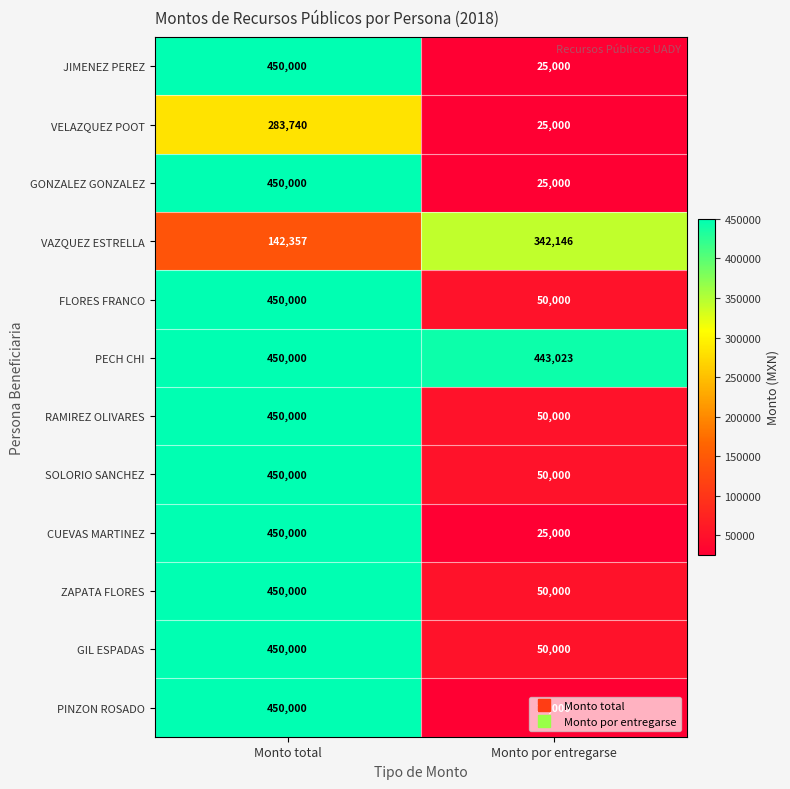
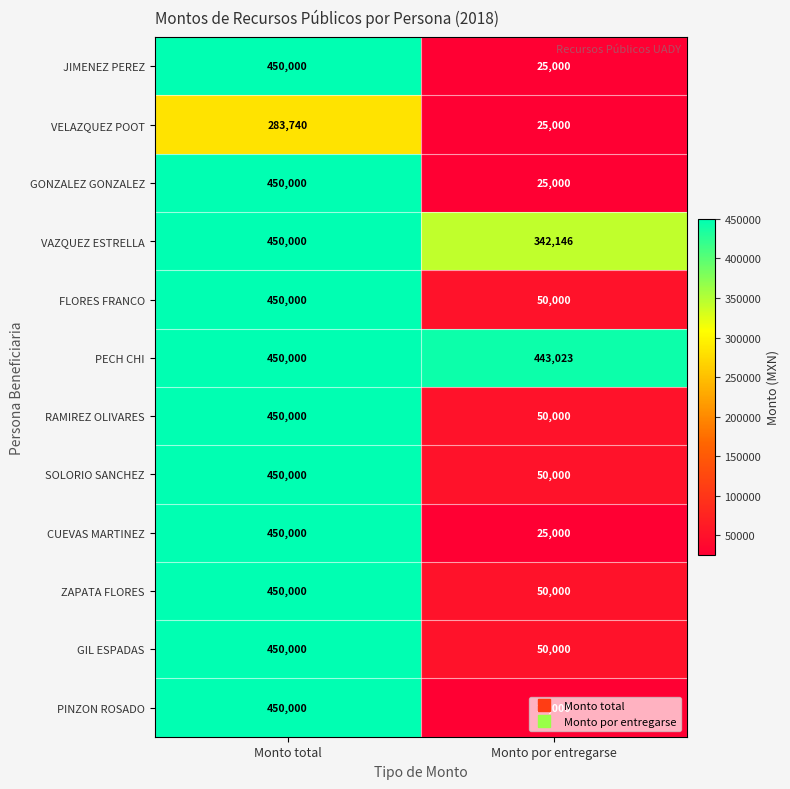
VAZQUEZ ESTRELLA, Monto total: 142,357 -> 450,000
